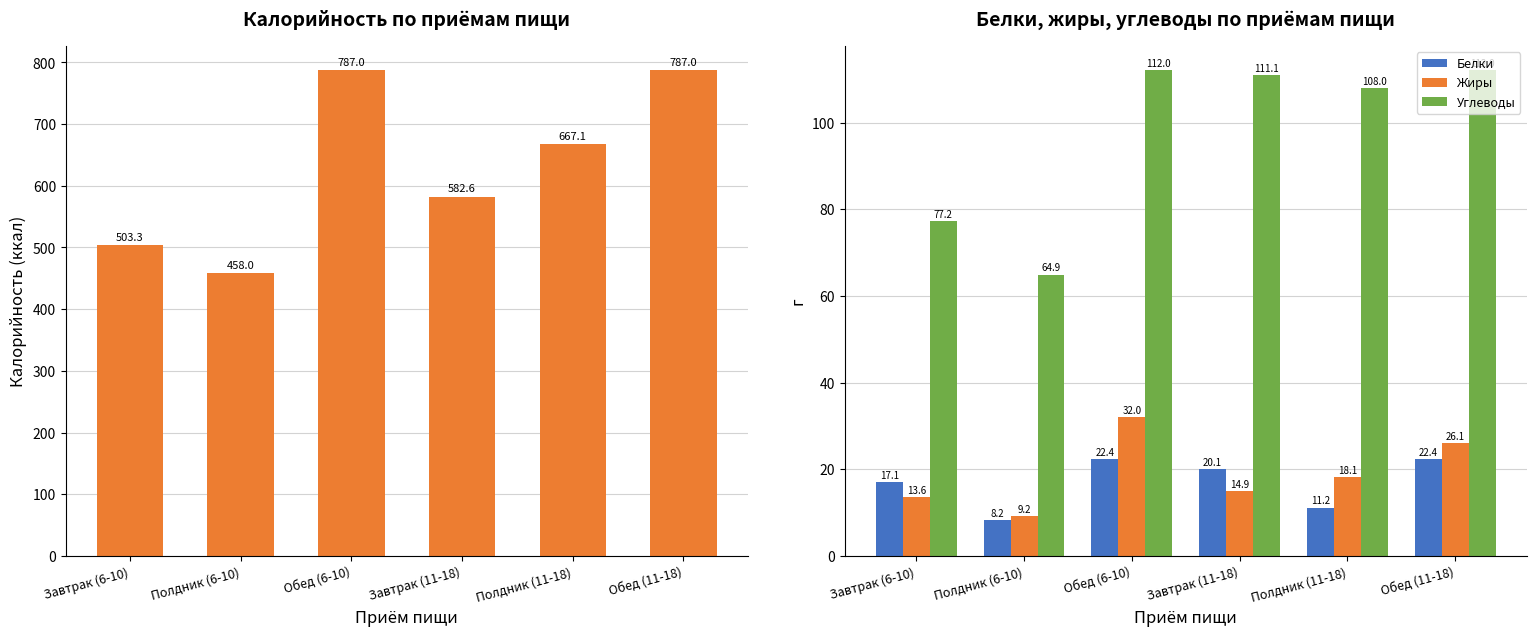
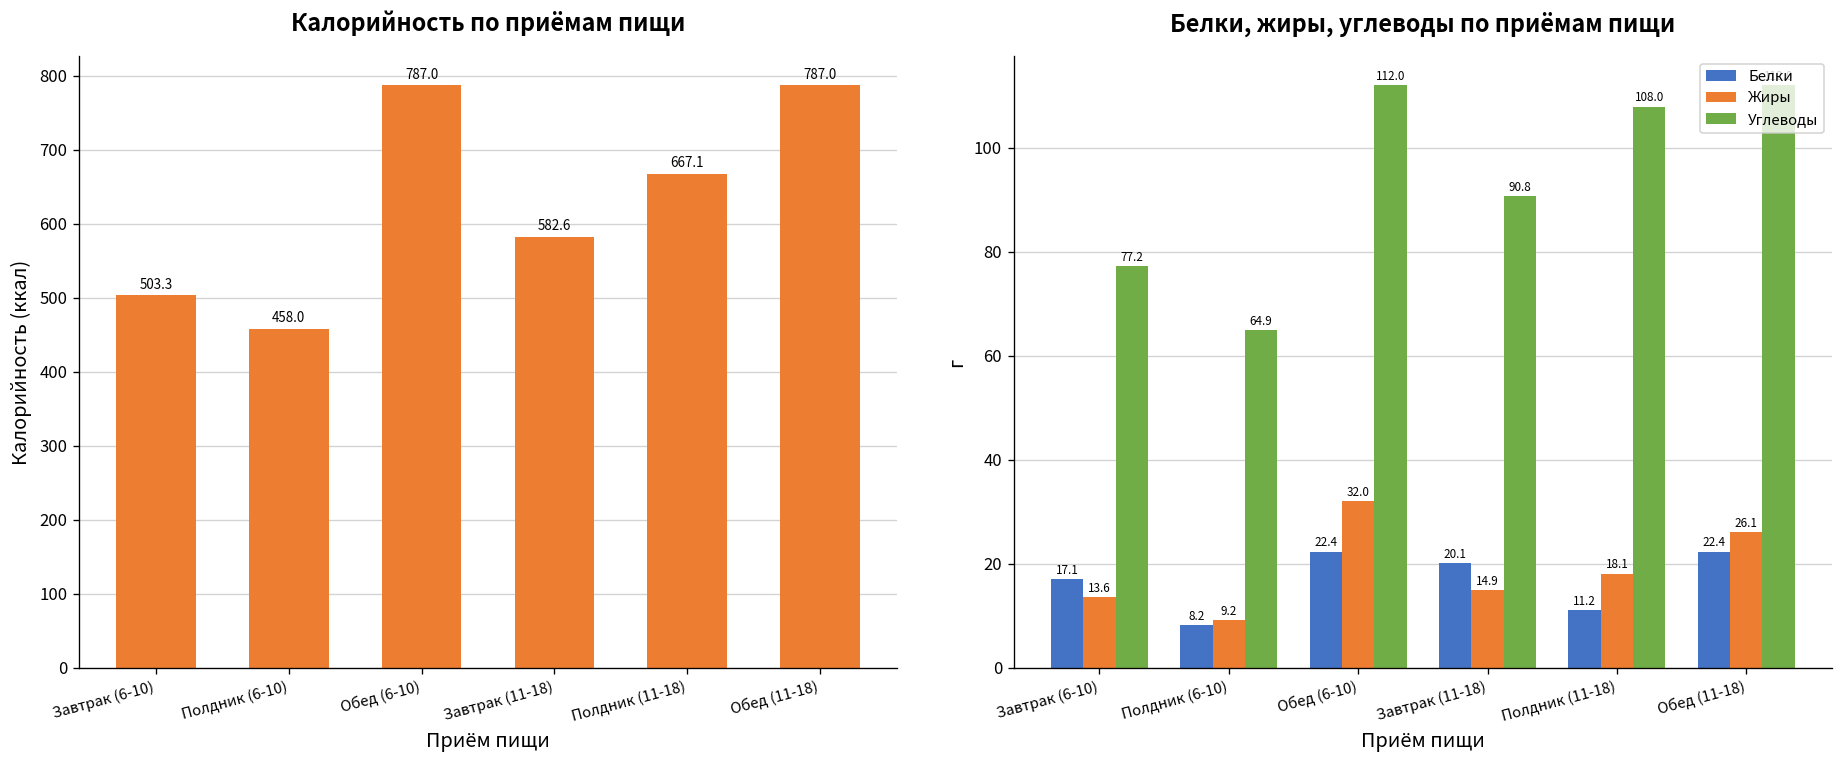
Белки, жиры, углеводы по приёмам пищи, Углеводы, Завтрак (11-18): 111.1 -> 90.8
